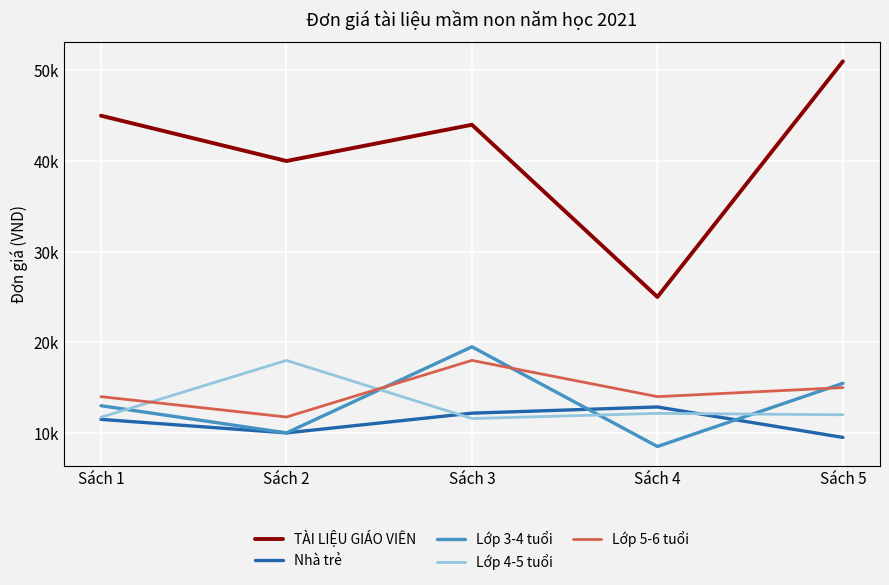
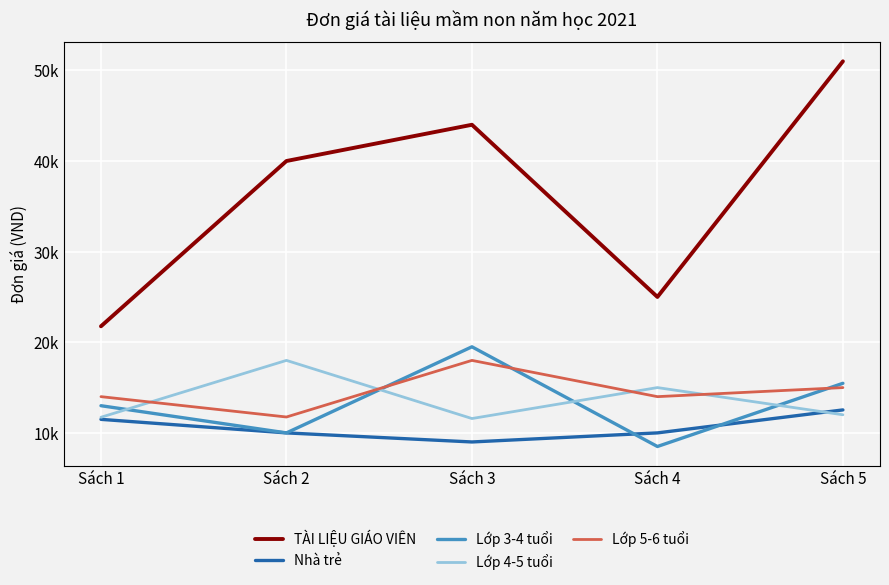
TÀI LIỆU GIÁO VIÊN, Sách 1: 45000 -> 22000
Nhà trẻ, Sách 3: 12000 -> 9000
Nhà trẻ, Sách 4: 13000 -> 10000
Lớp 4-5 tuổi, Sách 4: 12000 -> 15000
Nhà trẻ, Sách 5: 10000 -> 13000
